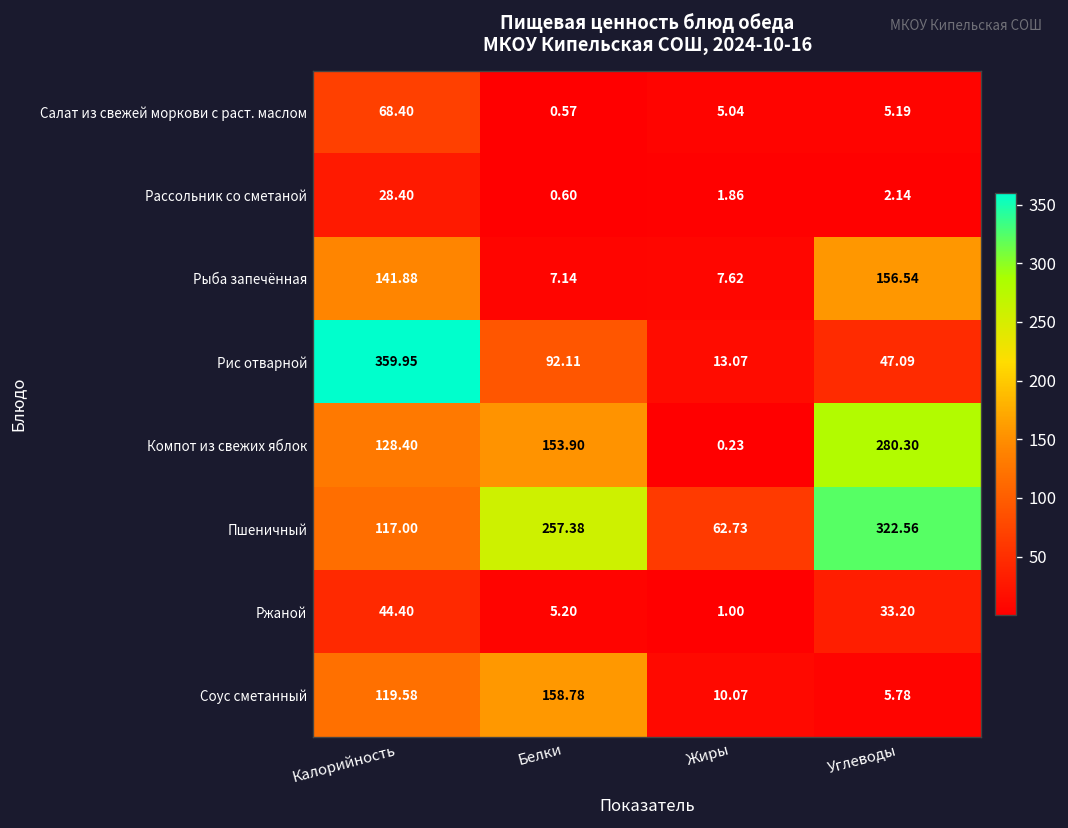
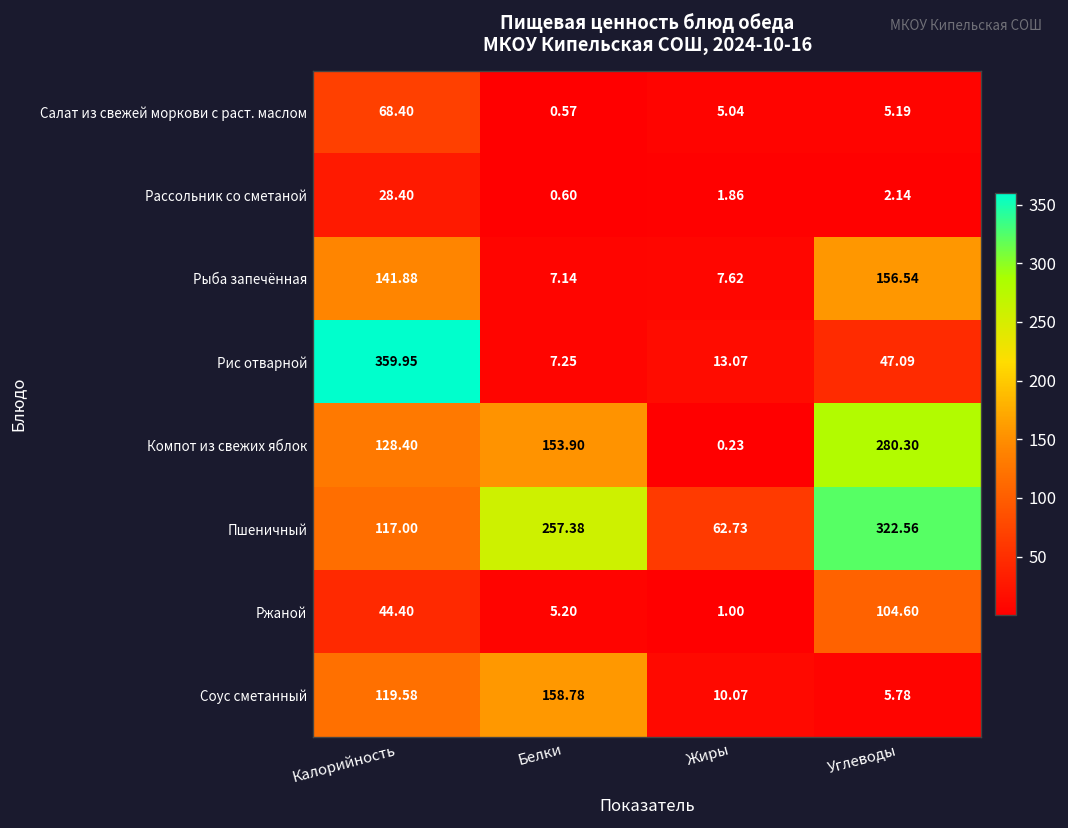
Рис отварной, Белки: 92.11 -> 7.25
Ржаной, Углеводы: 33.20 -> 104.60
